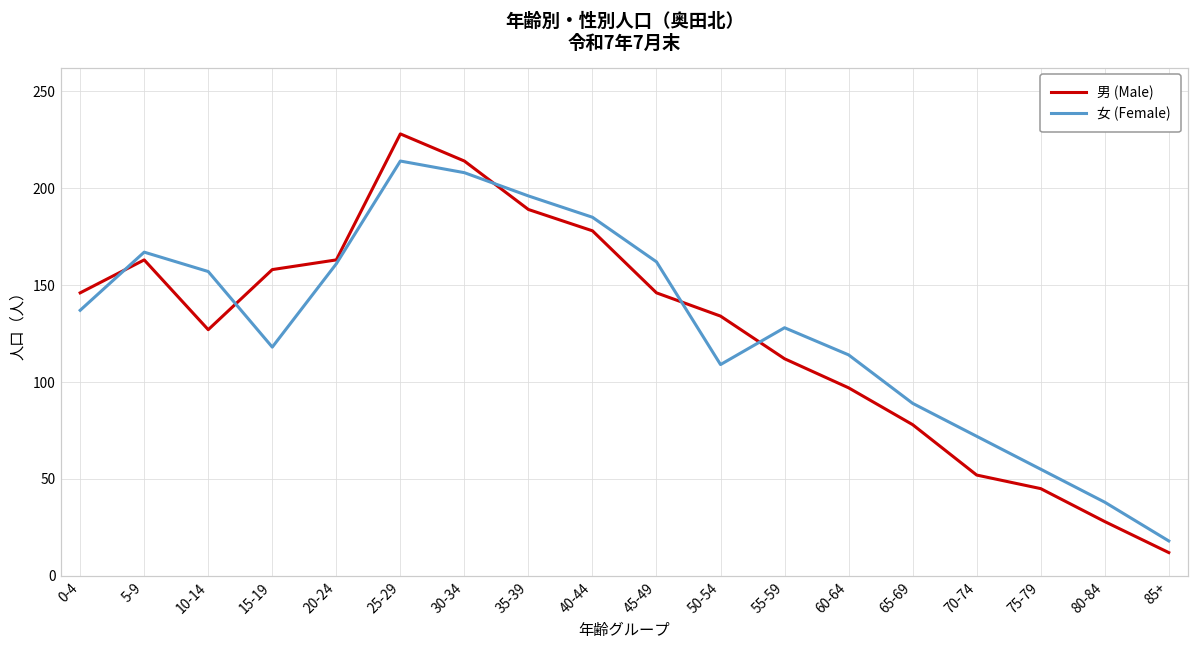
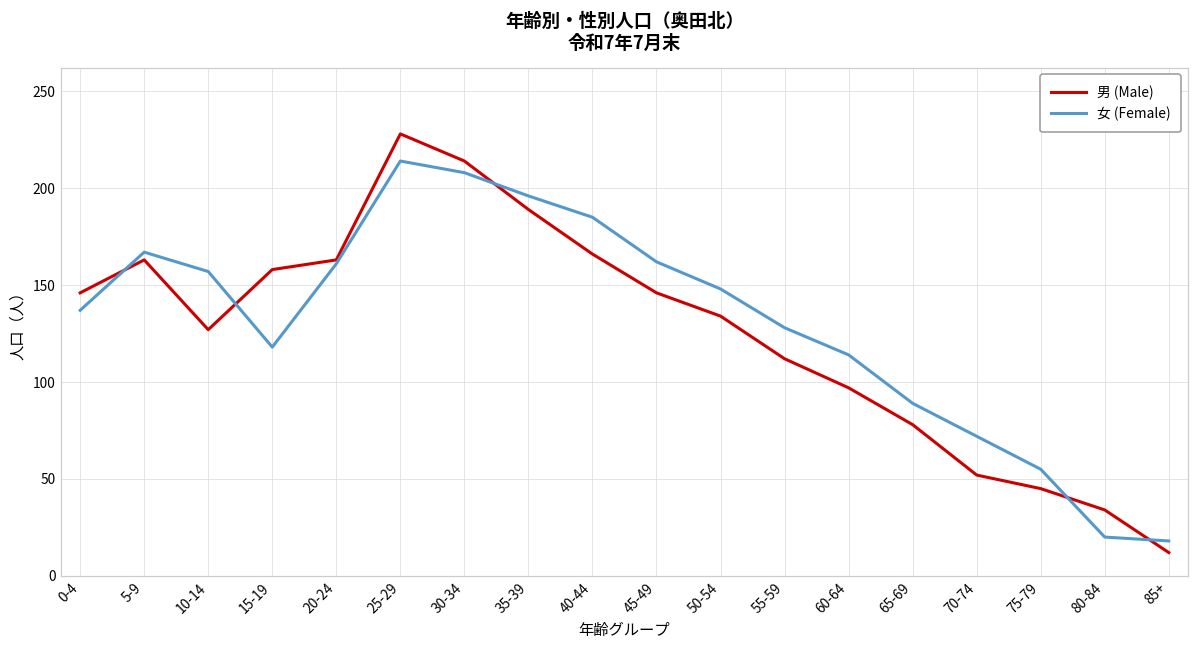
男 (Male), 40-44: 178 -> 166
女 (Female), 50-54: 109 -> 148
男 (Male), 80-84: 28 -> 34
女 (Female), 80-84: 38 -> 20
